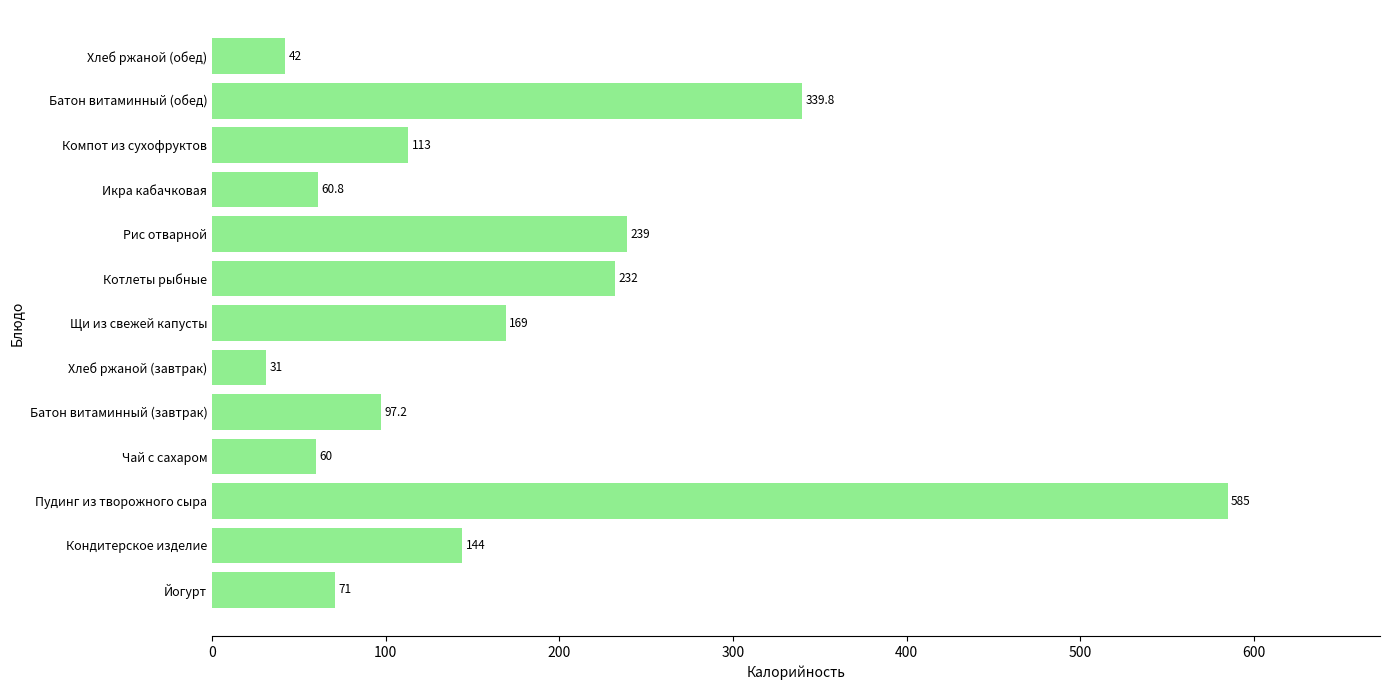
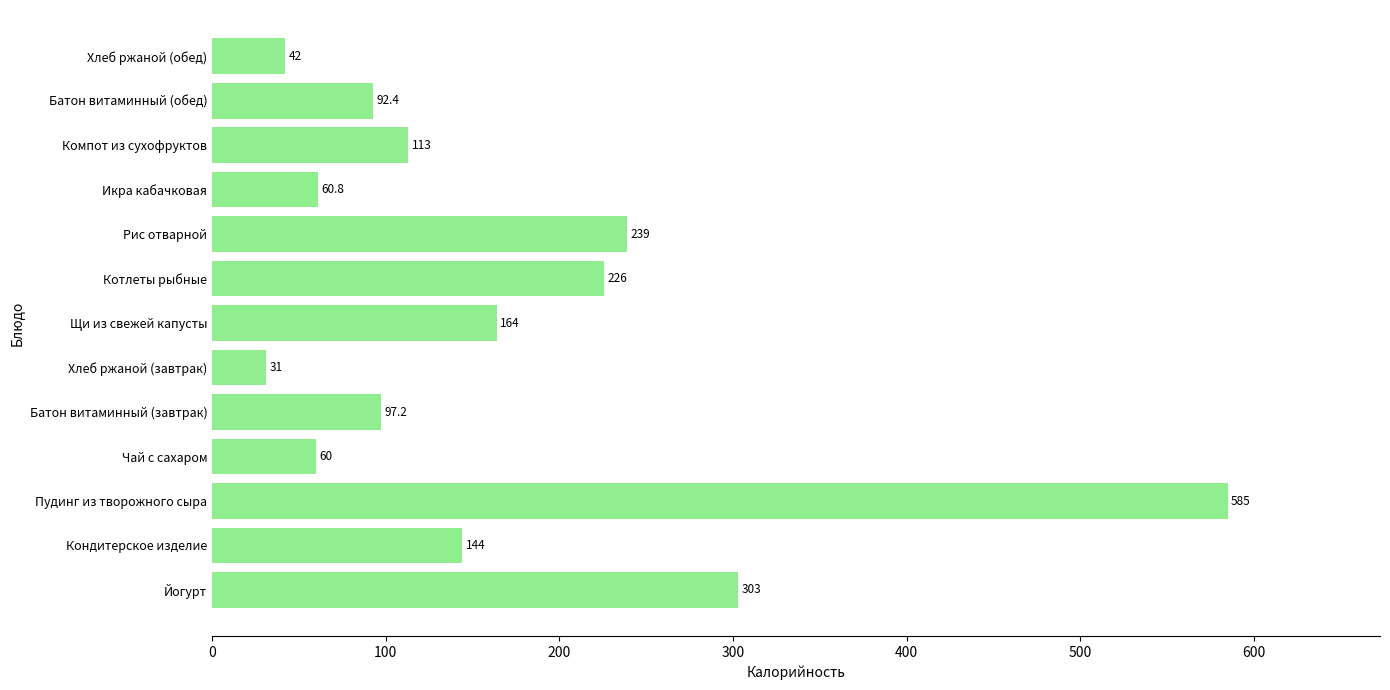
Батон витаминный (обед): 339.8 -> 92.4
Котлеты рыбные: 232 -> 226
Щи из свежей капусты: 169 -> 164
Йогурт: 71 -> 303
